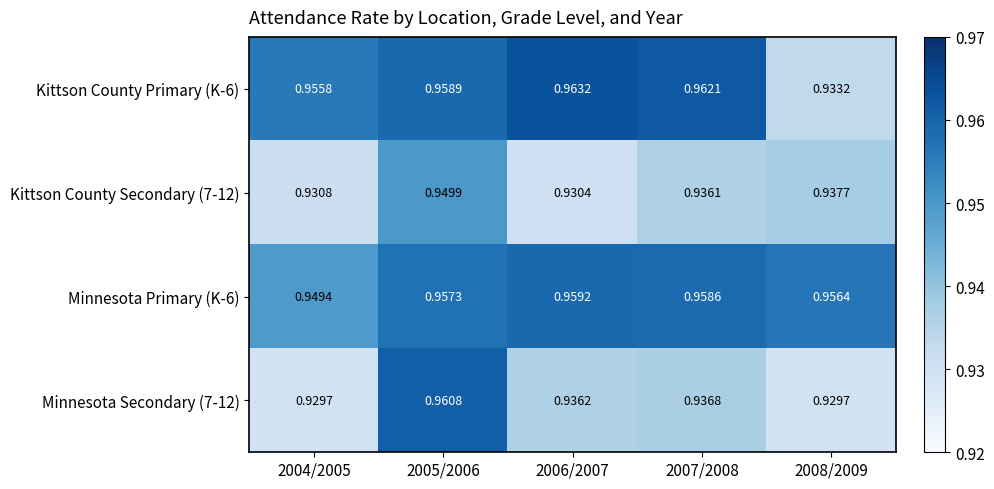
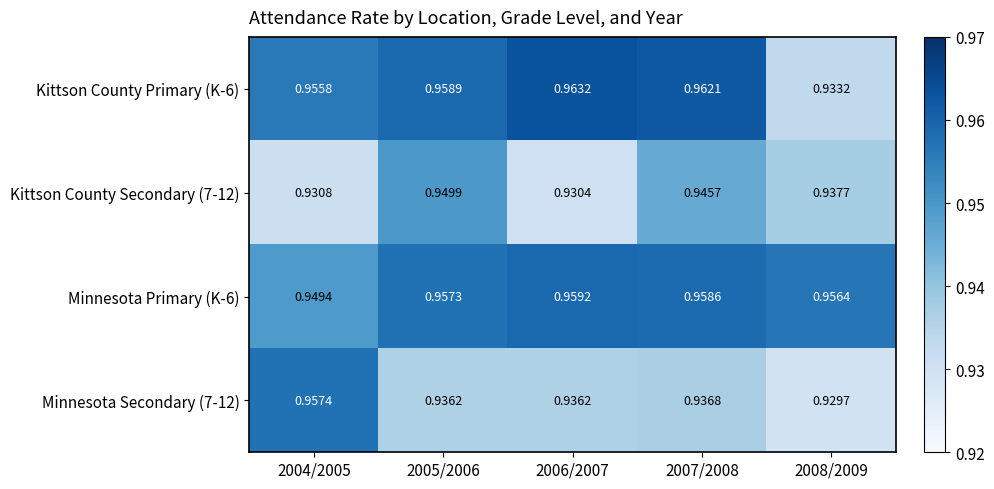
Kittson County Secondary (7-12), 2007/2008: 0.9361 -> 0.9457
Minnesota Secondary (7-12), 2004/2005: 0.9297 -> 0.9574
Minnesota Secondary (7-12), 2005/2006: 0.9608 -> 0.9362
